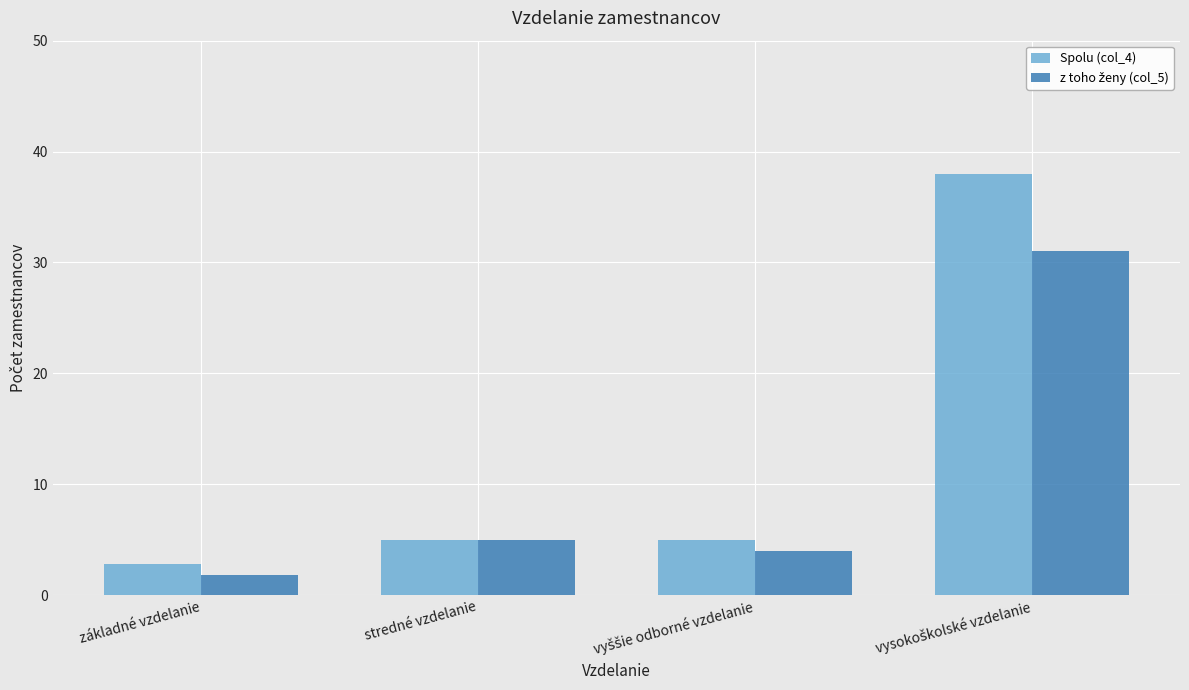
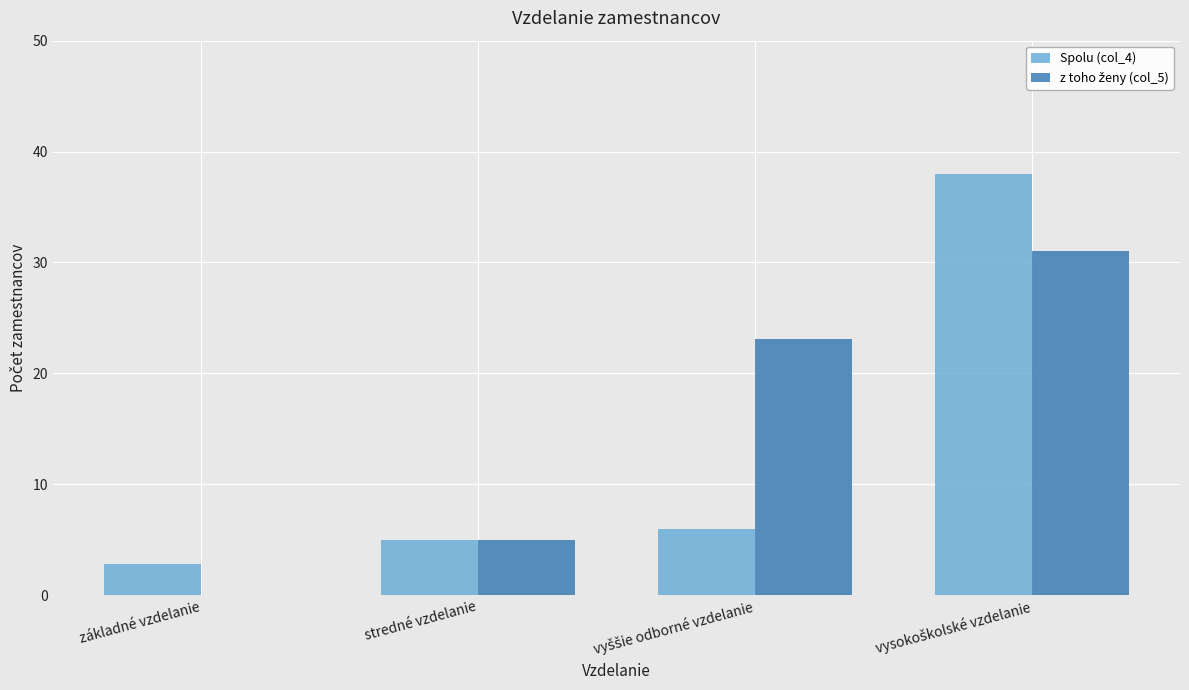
z toho ženy (col_5), základné vzdelanie: 1.8 -> 0.0
Spolu (col_4), vyššie odborné vzdelanie: 5 -> 6
z toho ženy (col_5), vyššie odborné vzdelanie: 4.0 -> 23.1
